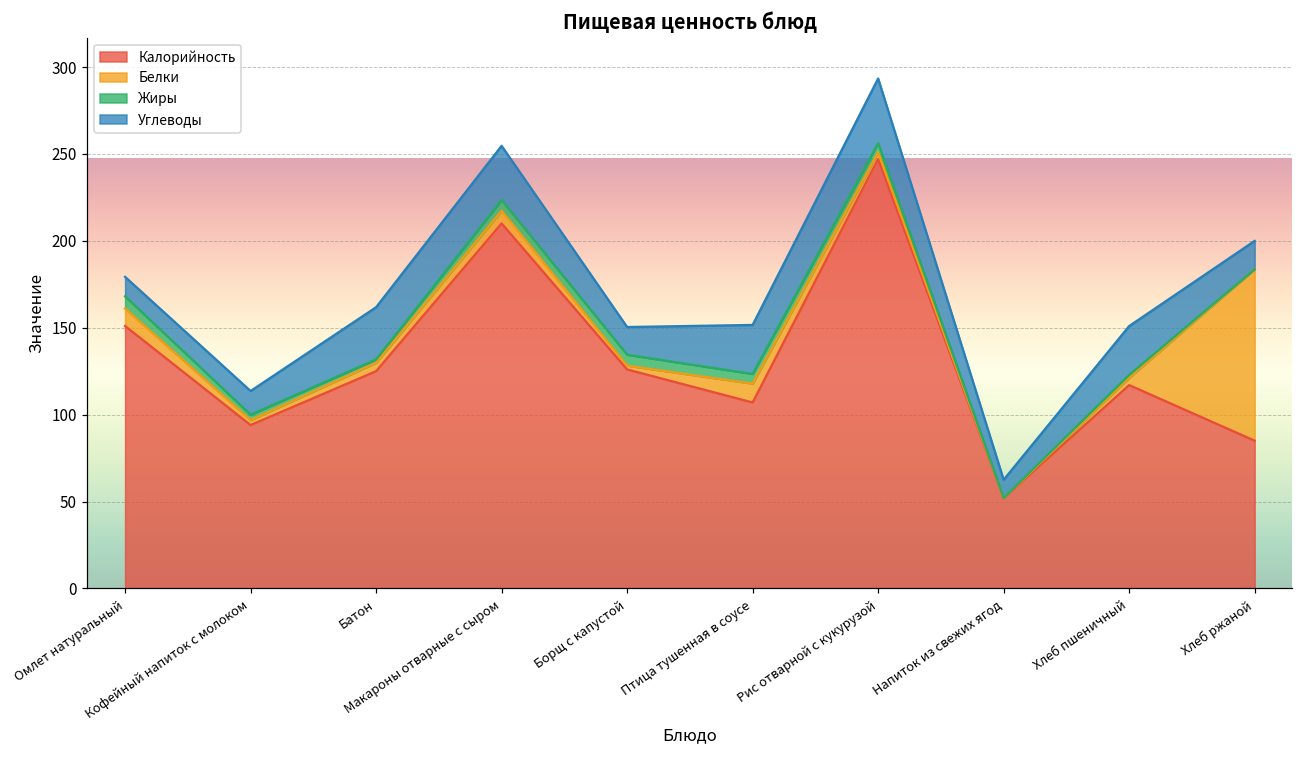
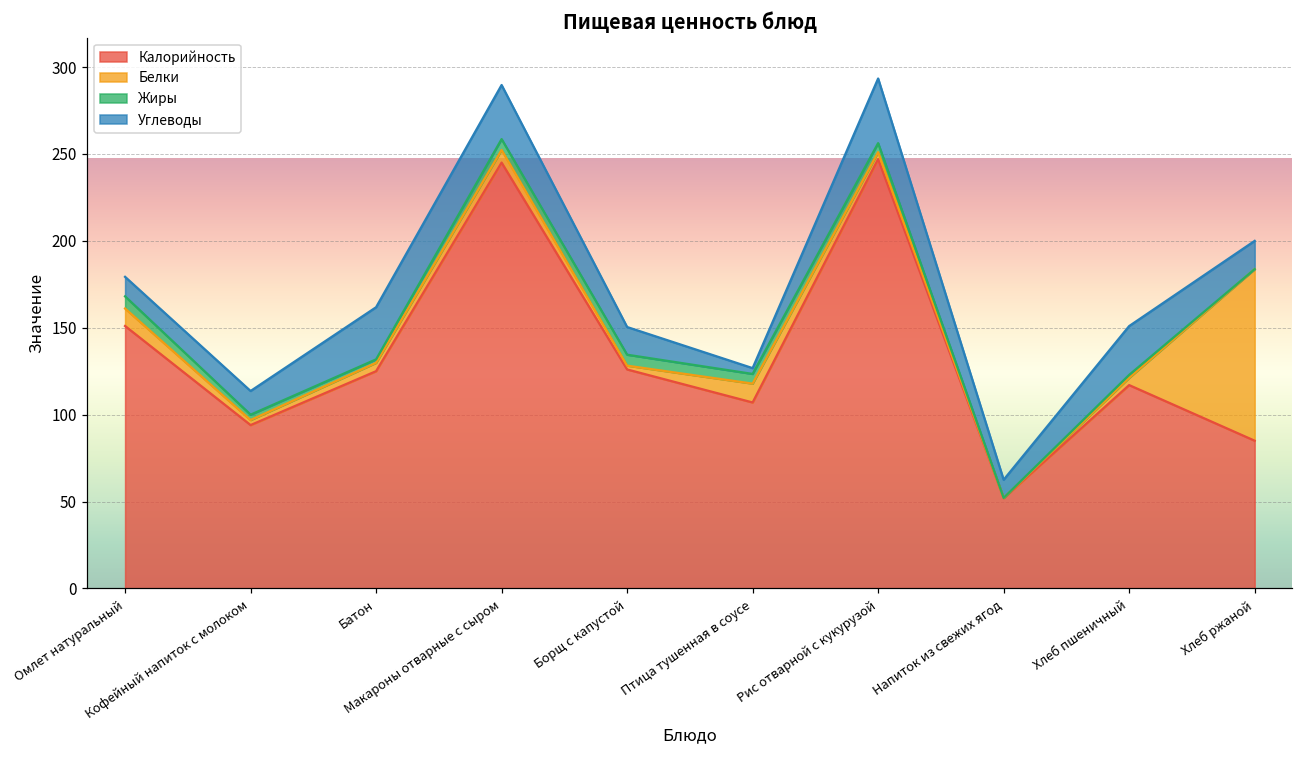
Калорийность, Макароны отварные с сыром: 210 -> 245
Углеводы, Птица тушенная в соусе: 28 -> 3
